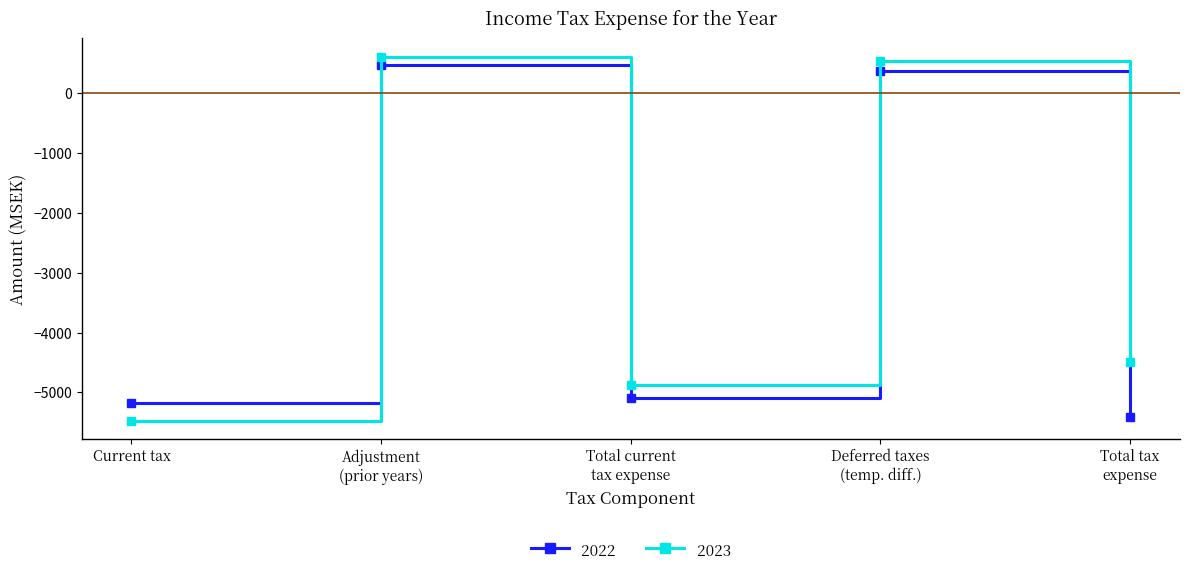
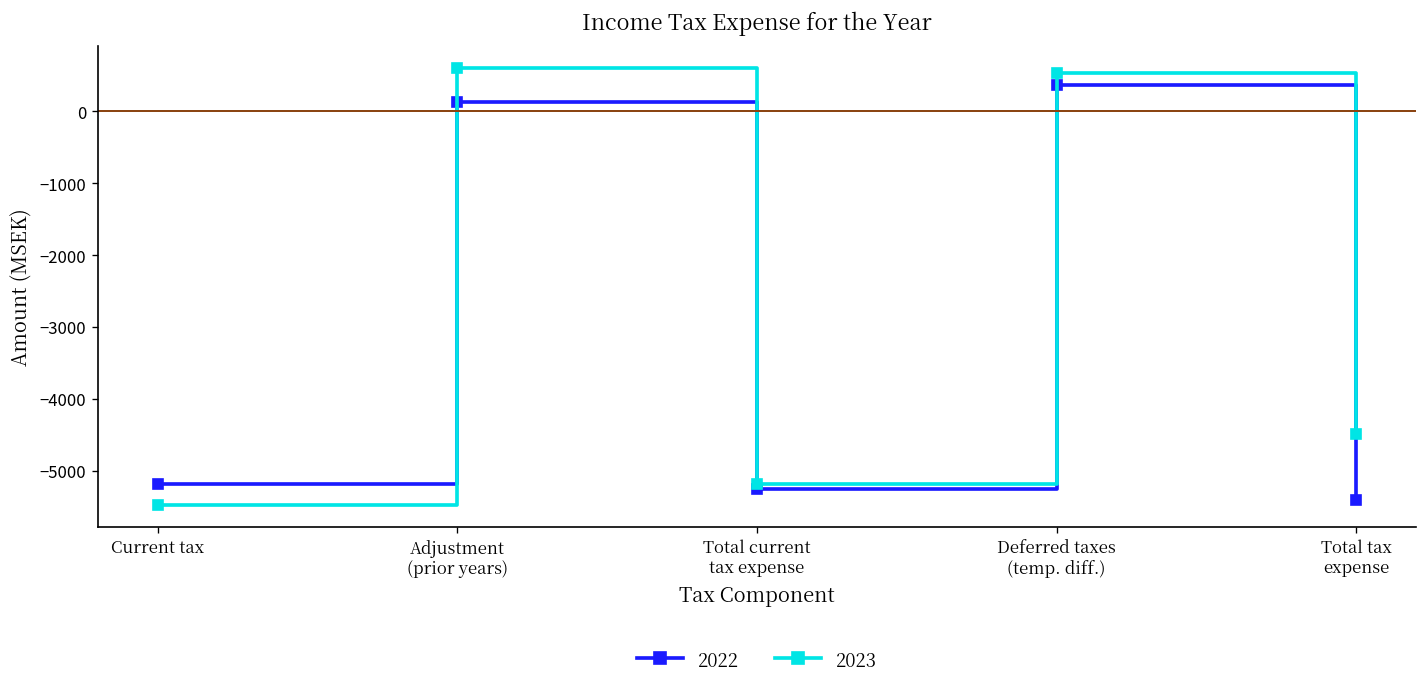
2022, Adjustment (prior years): 500 -> 100
2022, Total current tax expense: -5100 -> -5300
2023, Total current tax expense: -4900 -> -5200
